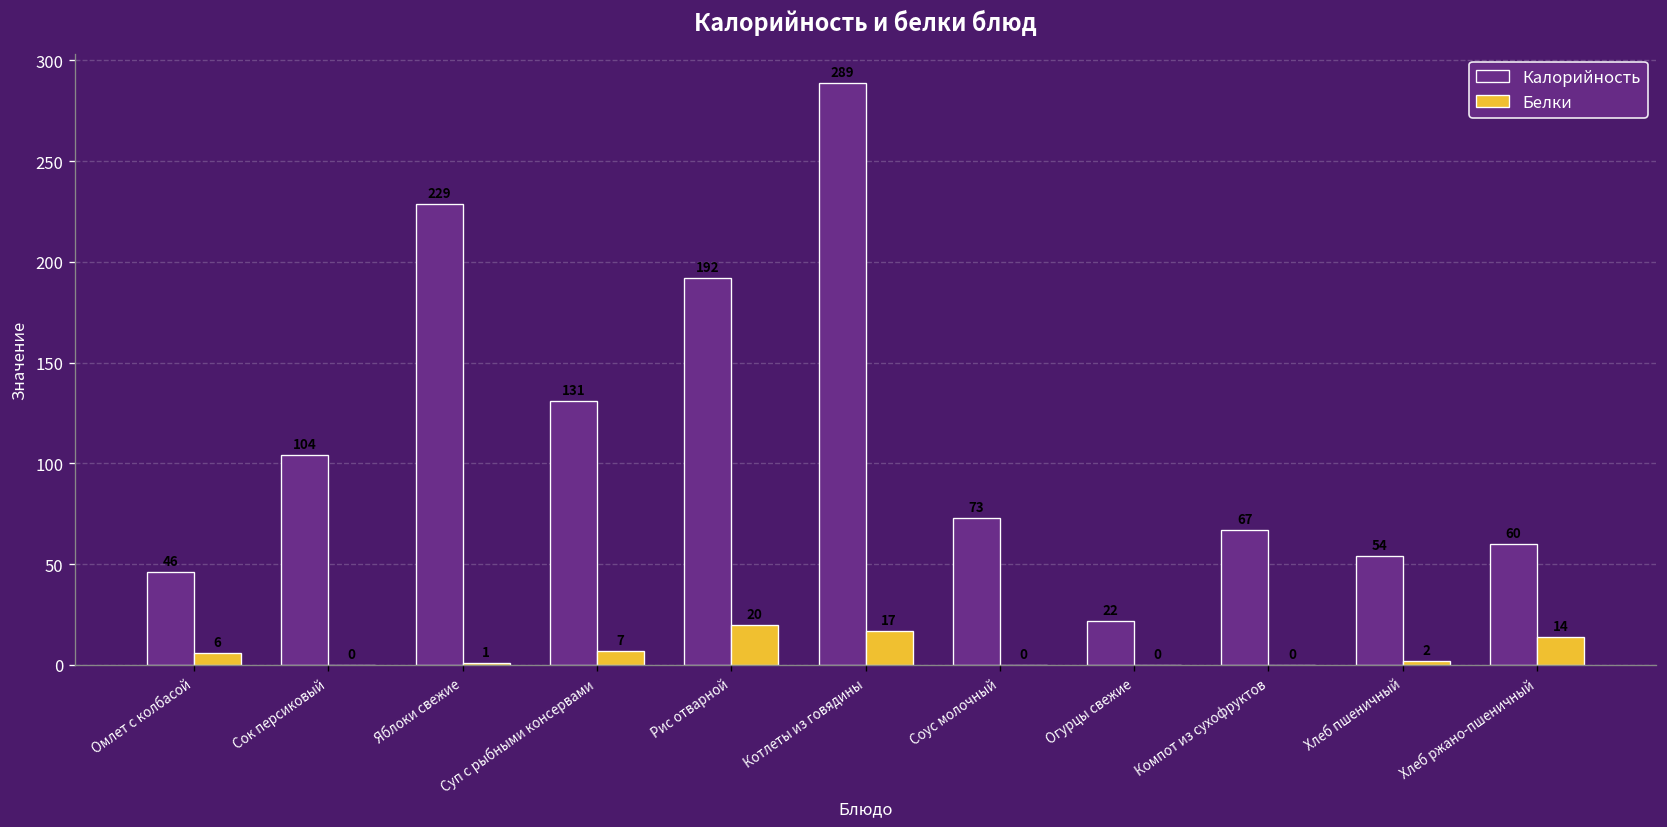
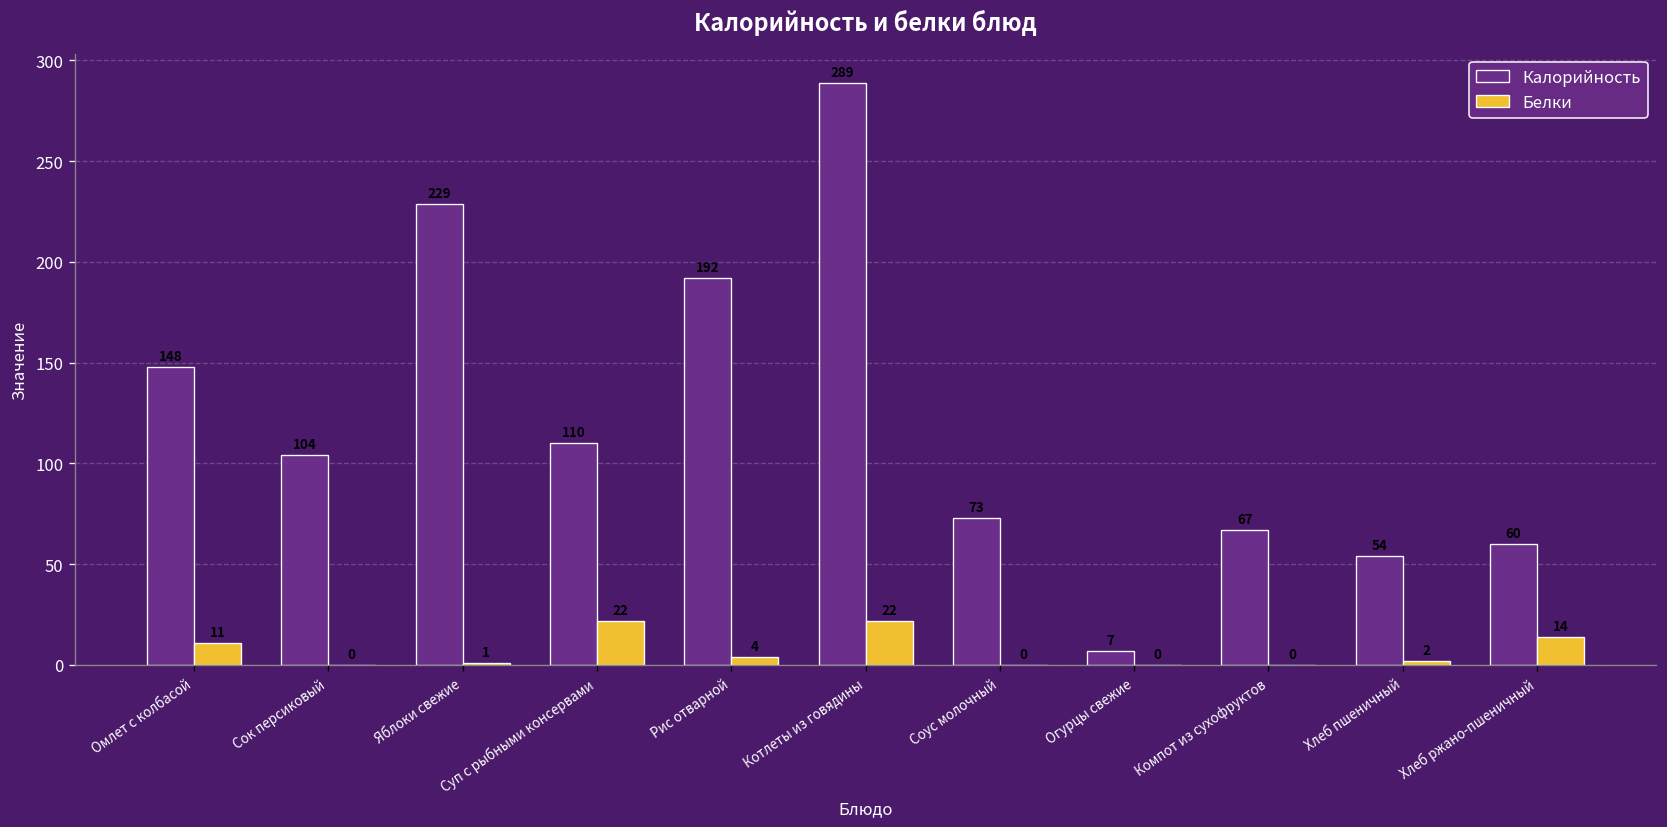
Калорийность, Омлет с колбасой: 46 -> 148
Белки, Омлет с колбасой: 6 -> 11
Калорийность, Суп с рыбными консервами: 131 -> 110
Белки, Суп с рыбными консервами: 7 -> 22
Белки, Рис отварной: 20 -> 4
Белки, Котлеты из говядины: 17 -> 22
Калорийность, Огурцы свежие: 22 -> 7
